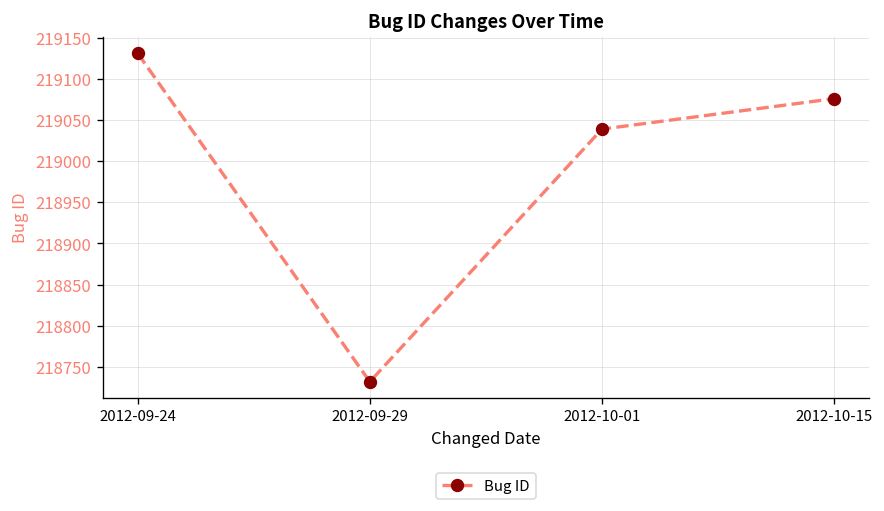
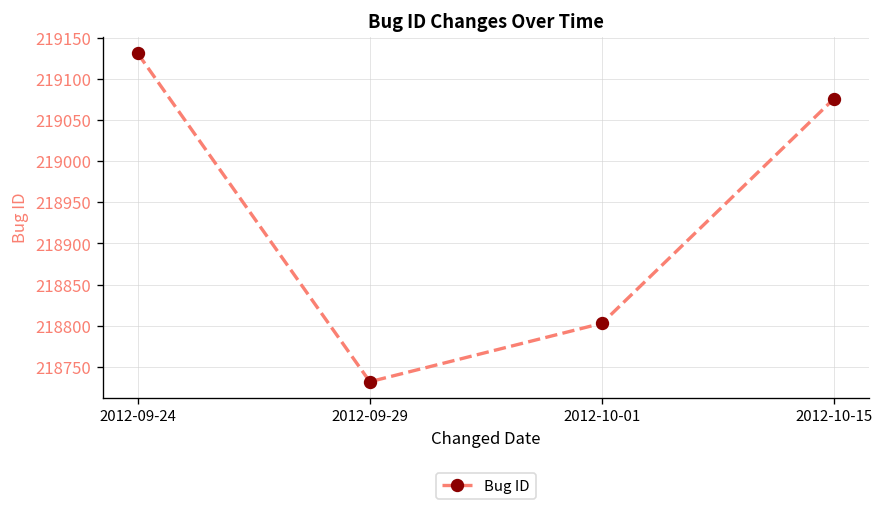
2012-10-01: 219040 -> 218800
